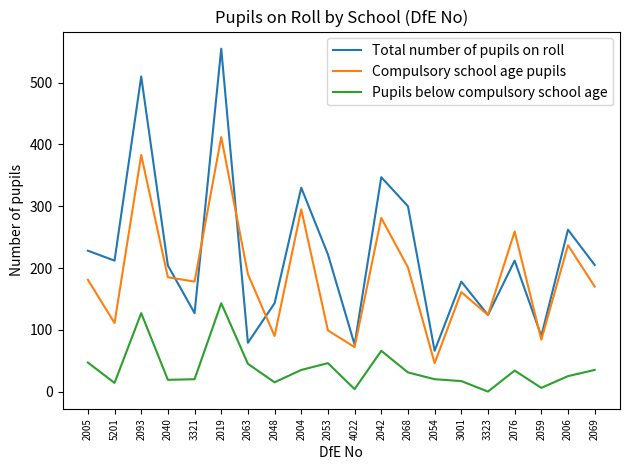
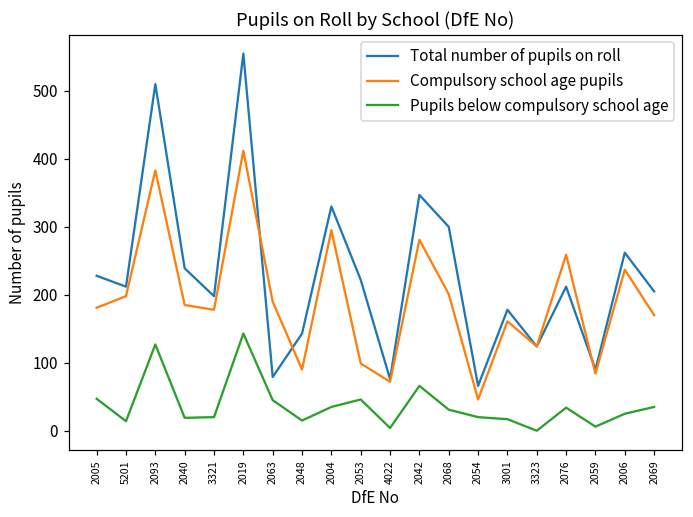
Compulsory school age pupils, 5201: 110 -> 200
Total number of pupils on roll, 2040: 200 -> 240
Total number of pupils on roll, 3321: 130 -> 200
